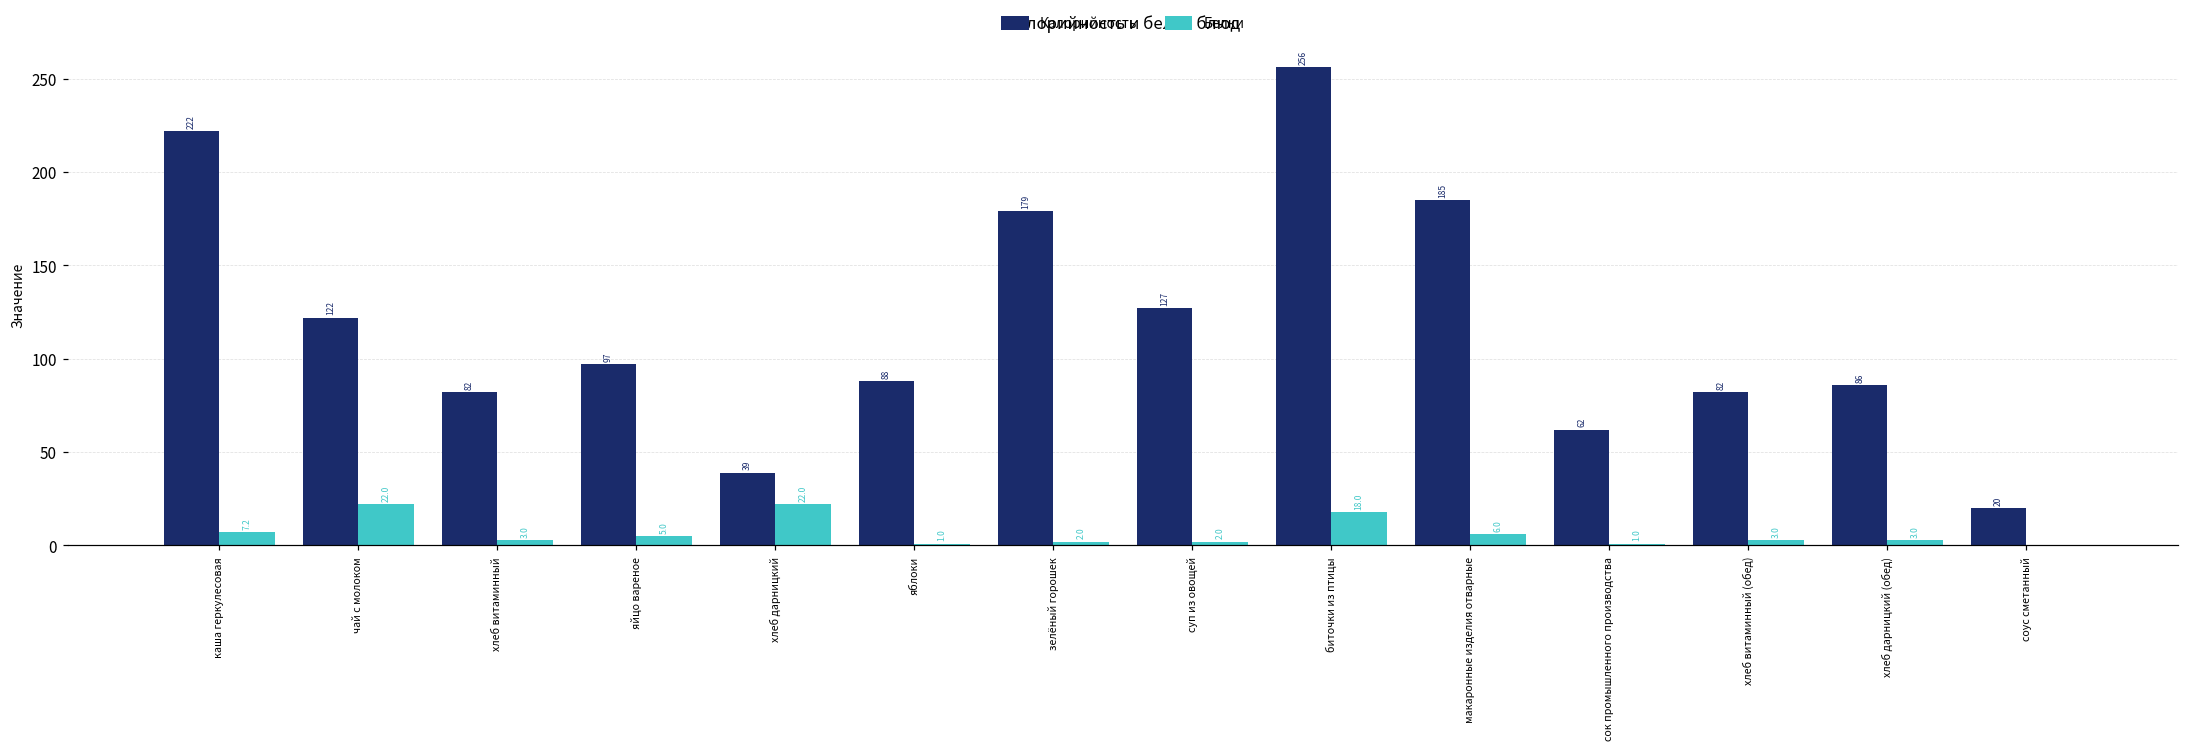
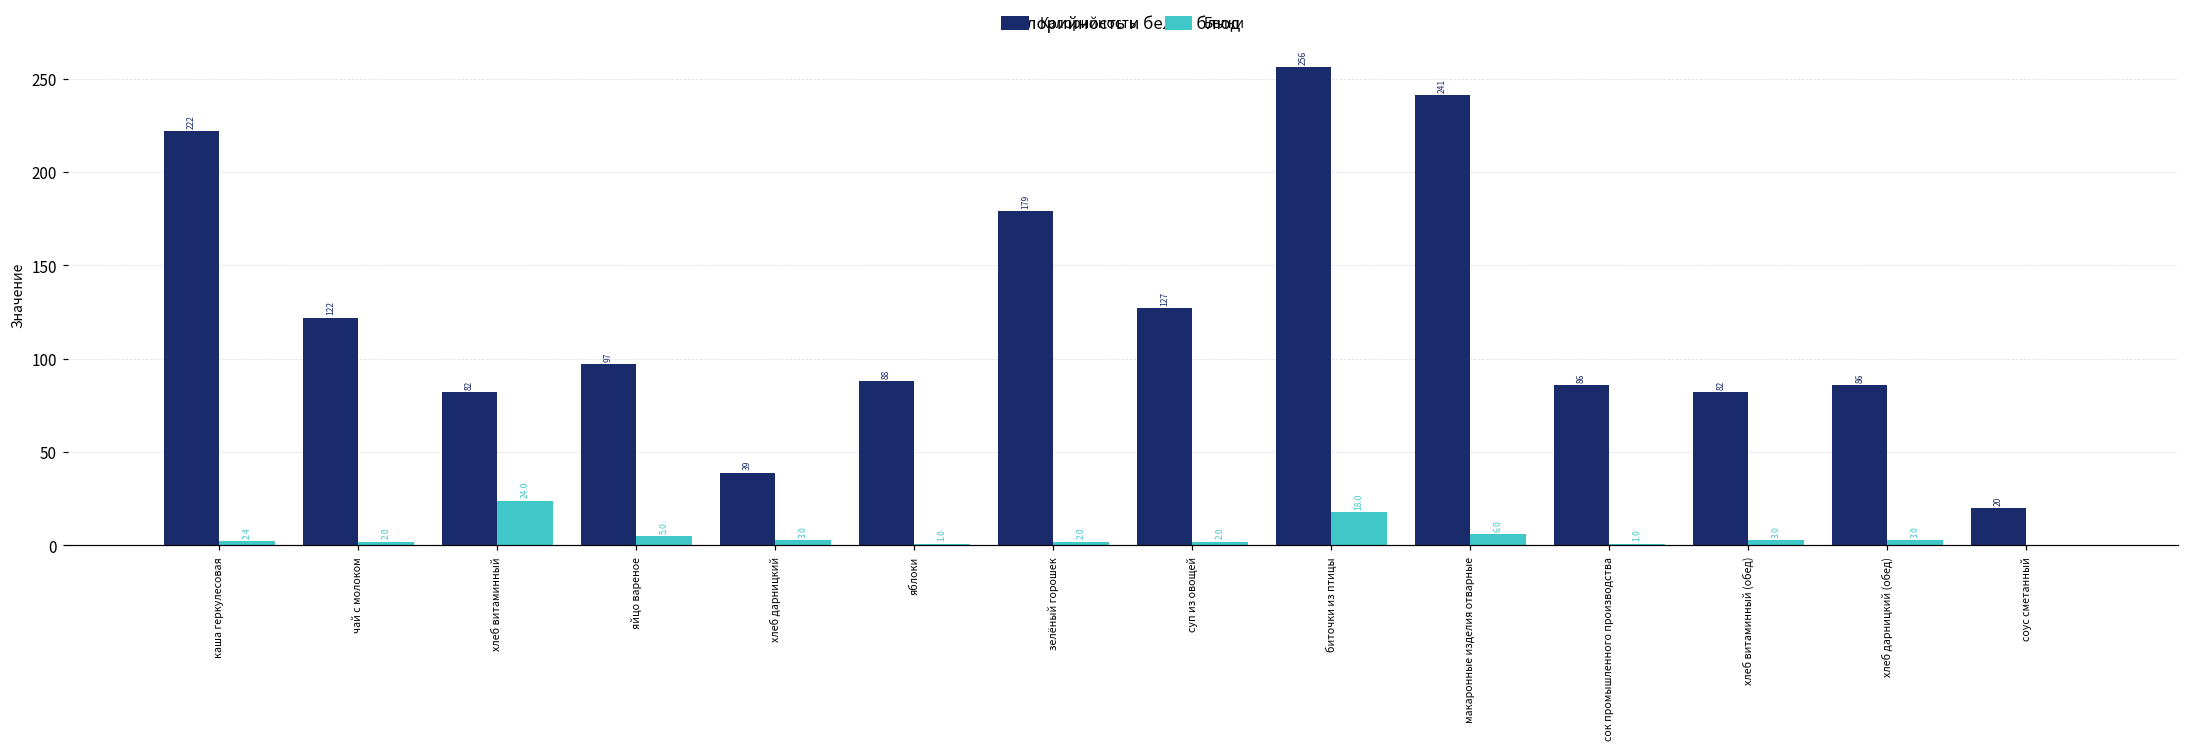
Белки, каша геркулесовая: 7.2 -> 2.4
Белки, чай с молоком: 22.0 -> 2.0
Белки, хлеб витаминный: 3.0 -> 24.0
Белки, хлеб дарницкий: 22.0 -> 3.0
Калорийность, макаронные изделия отварные: 185 -> 241
Калорийность, сок промышленного производства: 62 -> 86
